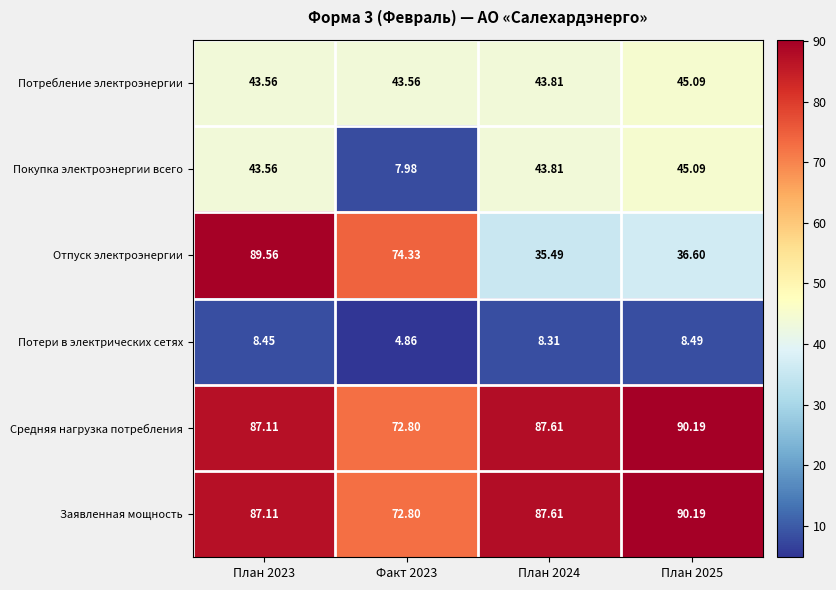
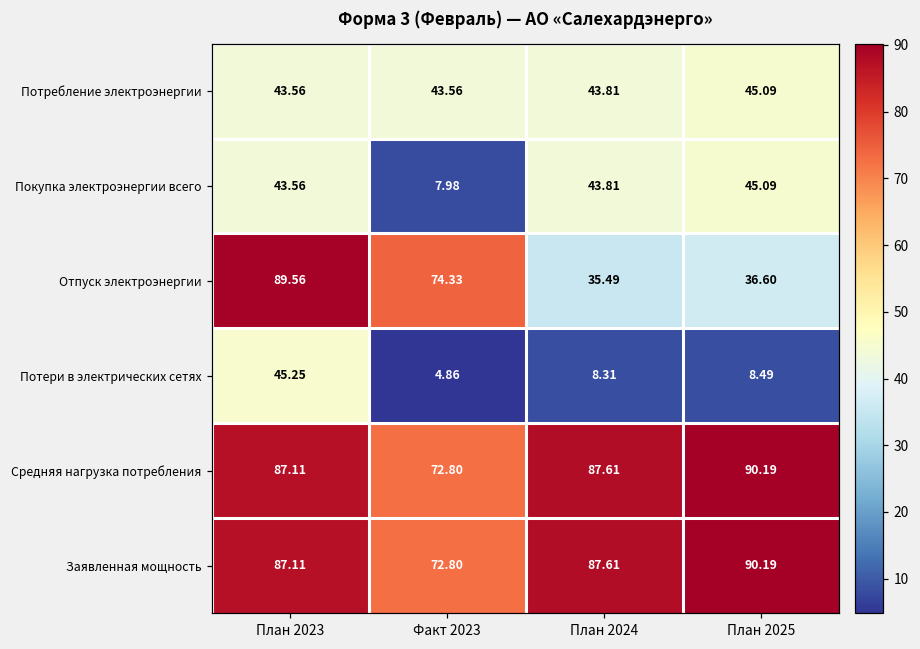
Потери в электрических сетях, План 2023: 8.45 -> 45.25
